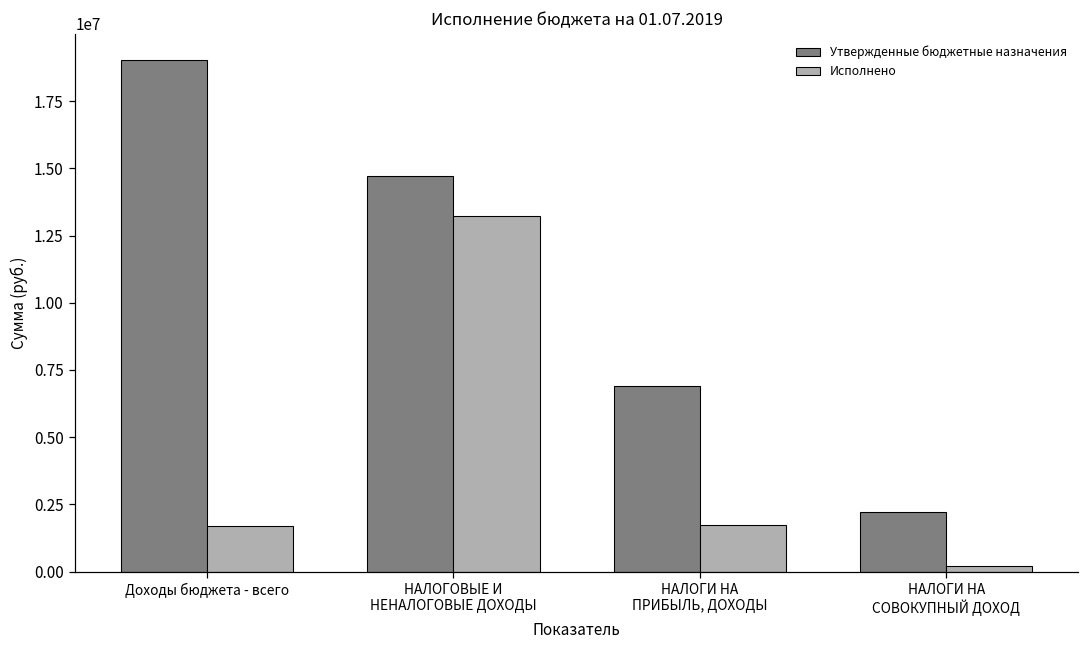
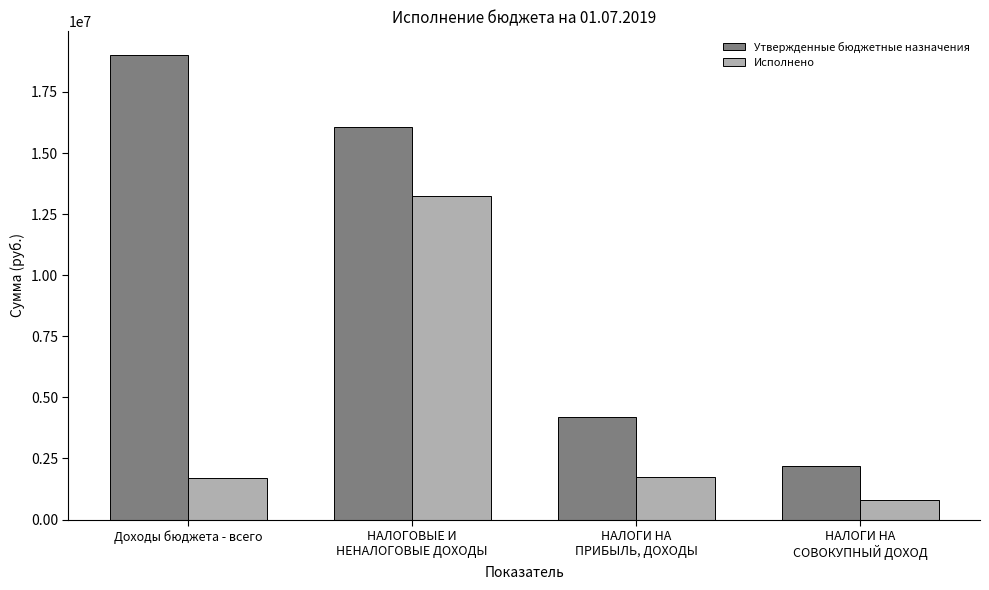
Утвержденные бюджетные назначения, НАЛОГОВЫЕ И НЕНАЛОГОВЫЕ ДОХОДЫ: 14700000 -> 16100000
Утвержденные бюджетные назначения, НАЛОГИ НА ПРИБЫЛЬ, ДОХОДЫ: 6900000 -> 4200000
Исполнено, НАЛОГИ НА СОВОКУПНЫЙ ДОХОД: 200000 -> 800000
